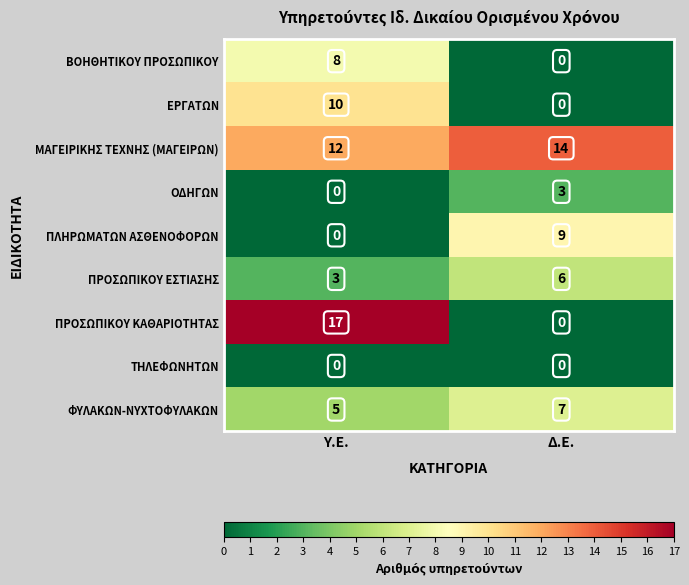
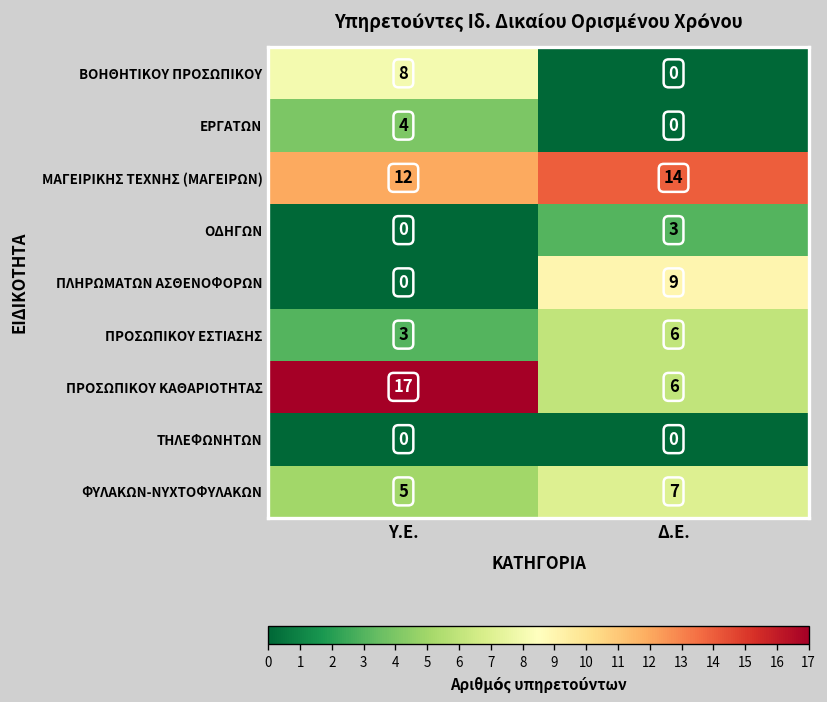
ΕΡΓΑΤΩΝ, Υ.Ε.: 10 -> 4
ΠΡΟΣΩΠΙΚΟΥ ΚΑΘΑΡΙΟΤΗΤΑΣ, Δ.Ε.: 0 -> 6
